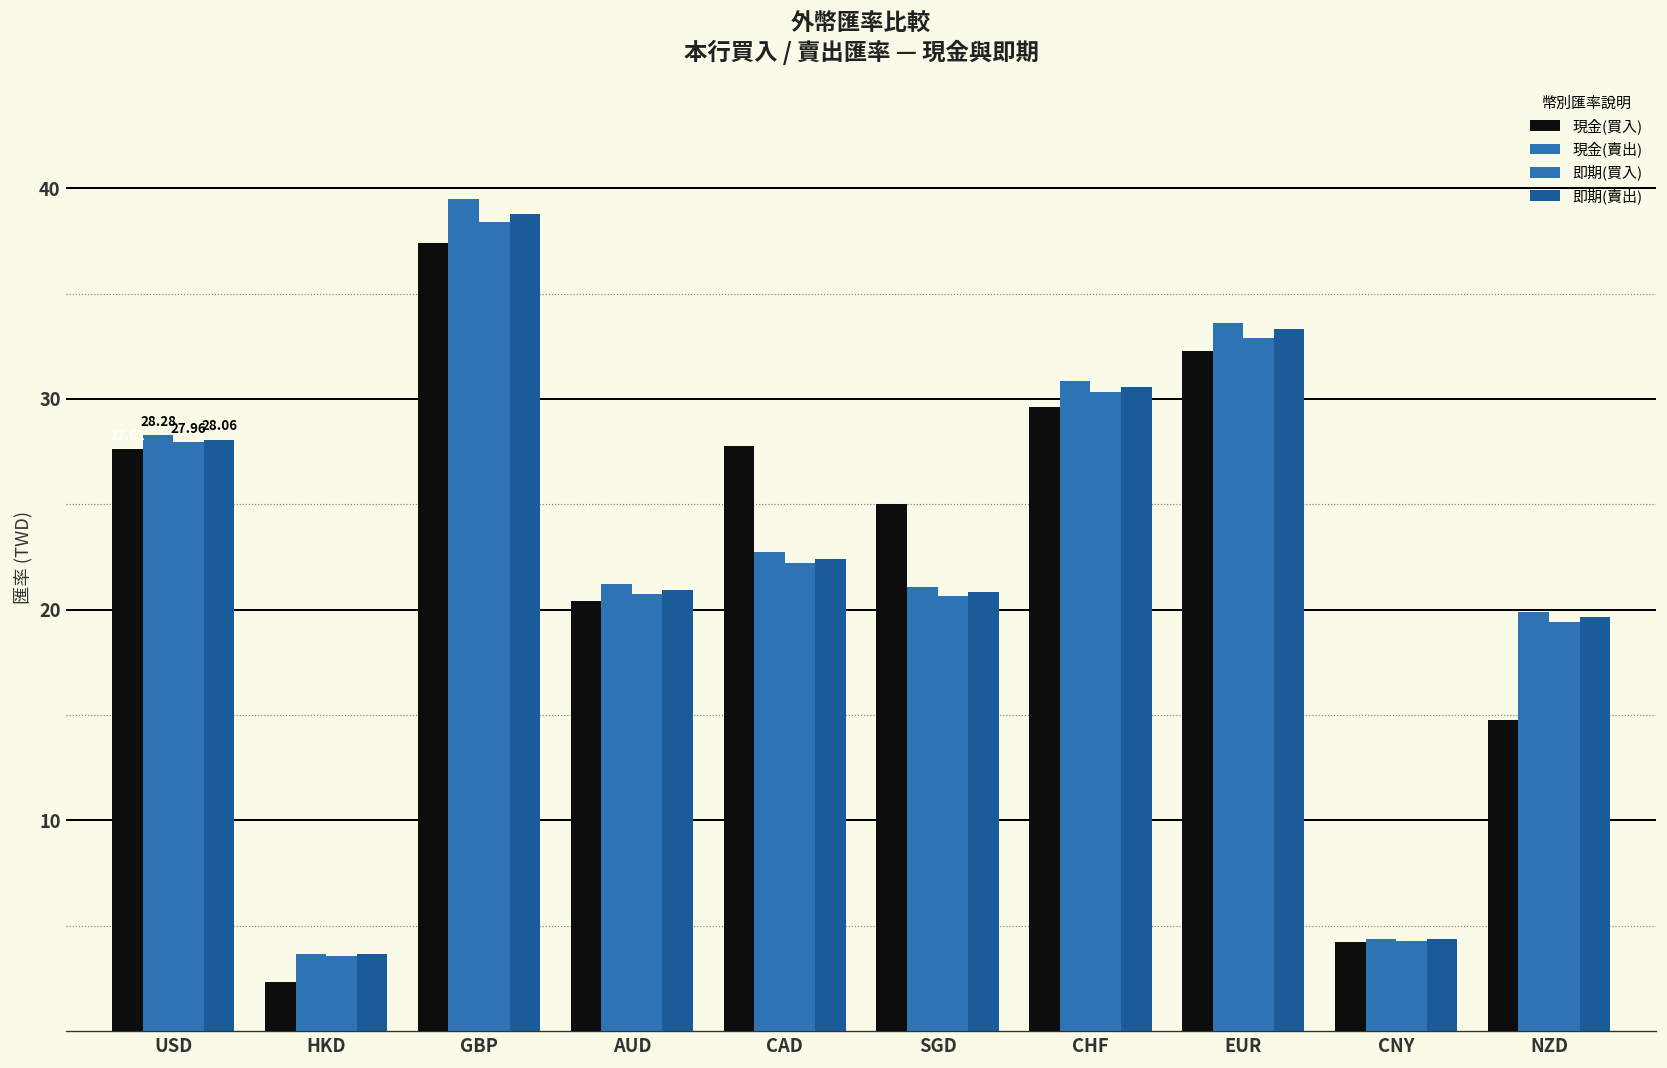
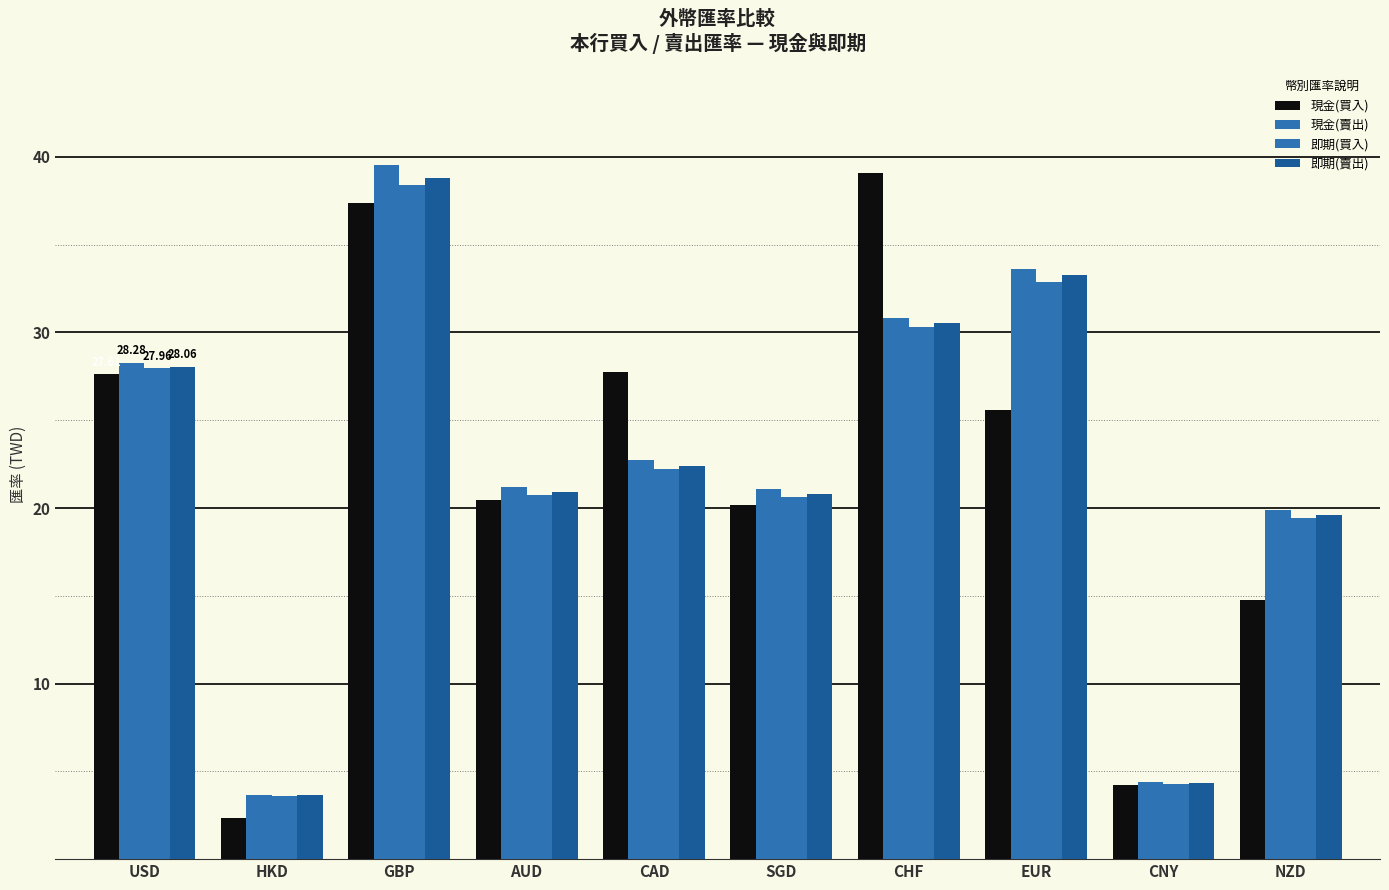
現金(買入), SGD: 25.0 -> 20.2
現金(買入), CHF: 29.6 -> 39.1
現金(買入), EUR: 32.3 -> 25.6
